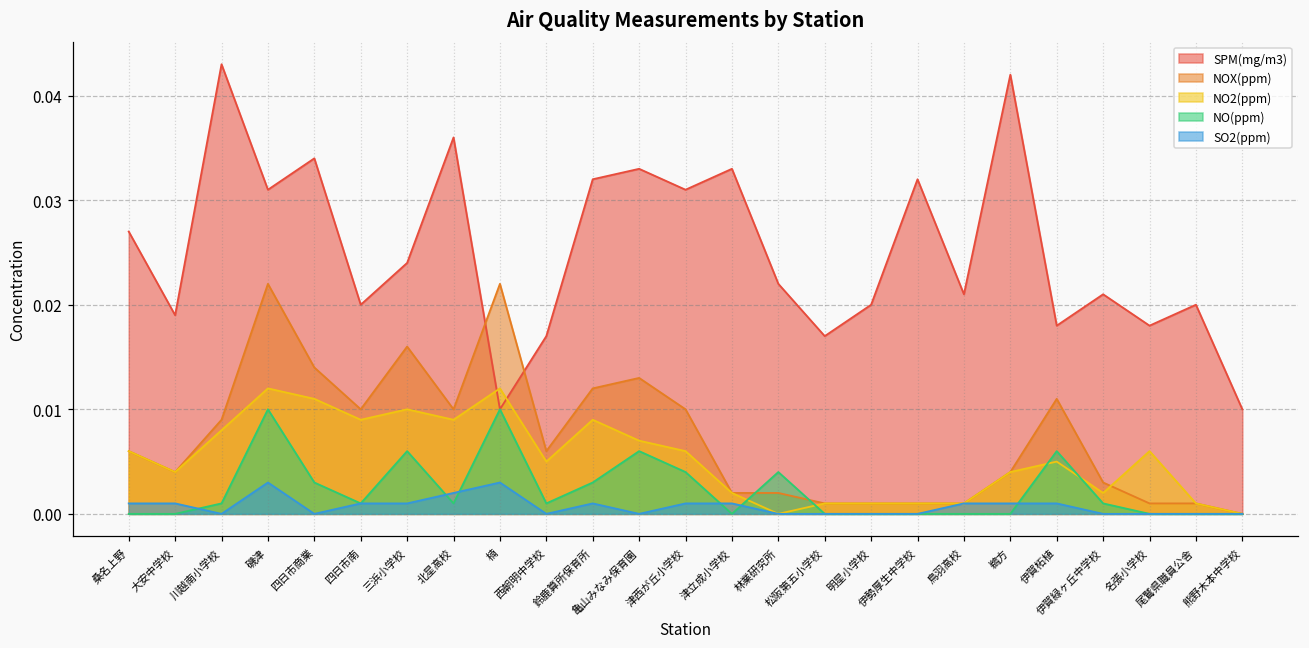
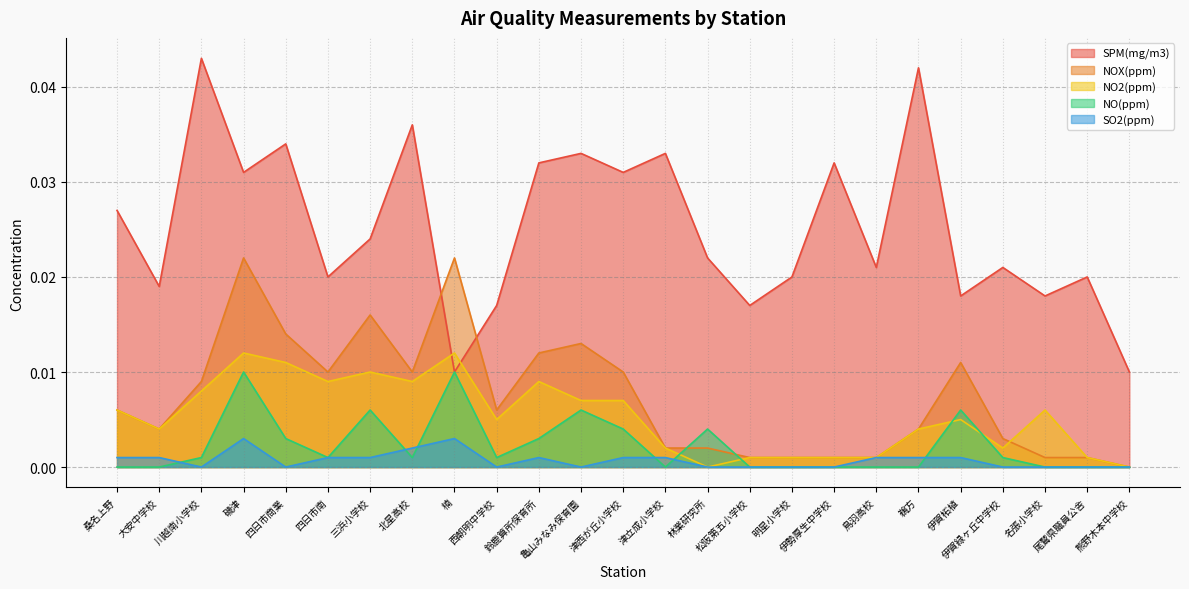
NO2(ppm), 津西が丘小学校: 0.006 -> 0.007
